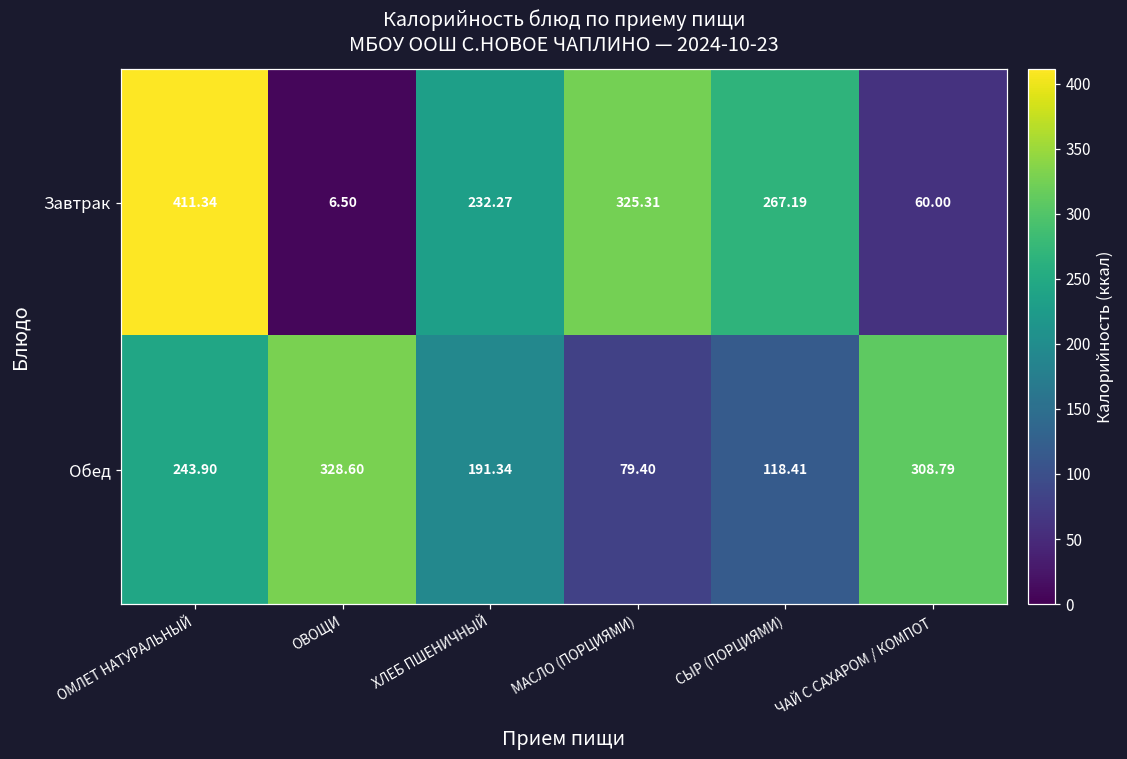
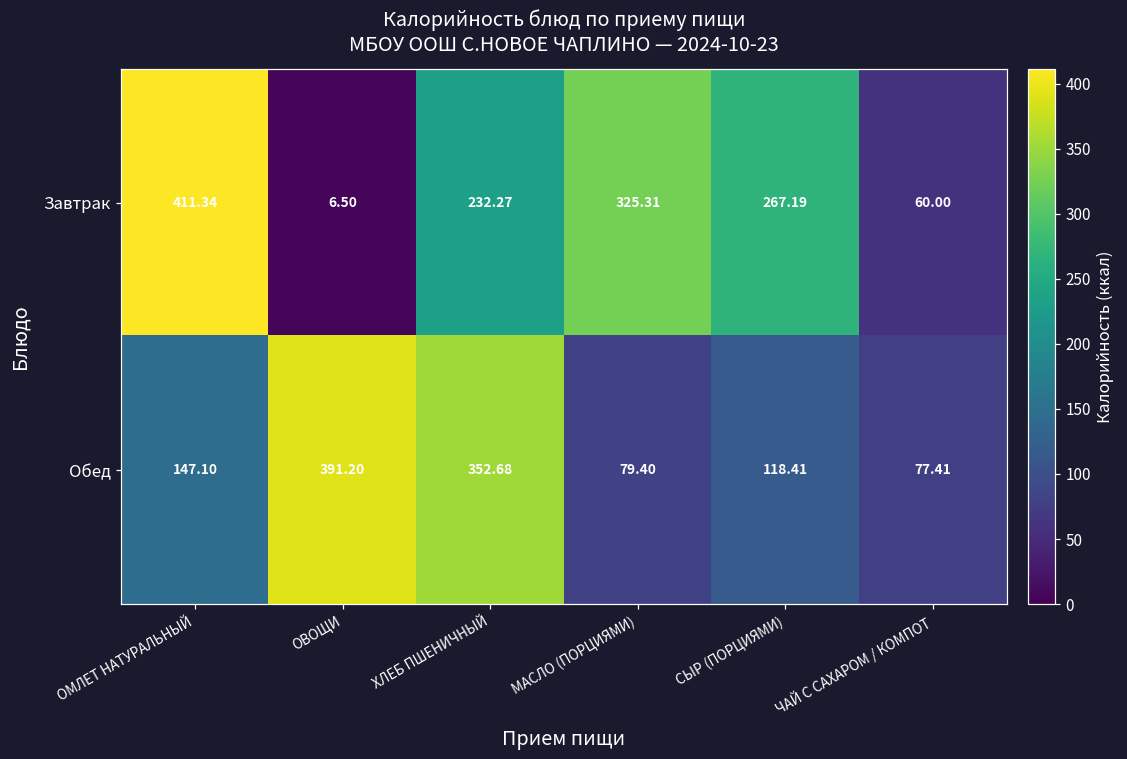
Обед, ОМЛЕТ НАТУРАЛЬНЫЙ: 243.90 -> 147.10
Обед, ОВОЩИ: 328.60 -> 391.20
Обед, ХЛЕБ ПШЕНИЧНЫЙ: 191.34 -> 352.68
Обед, ЧАЙ С САХАРОМ / КОМПОТ: 308.79 -> 77.41
